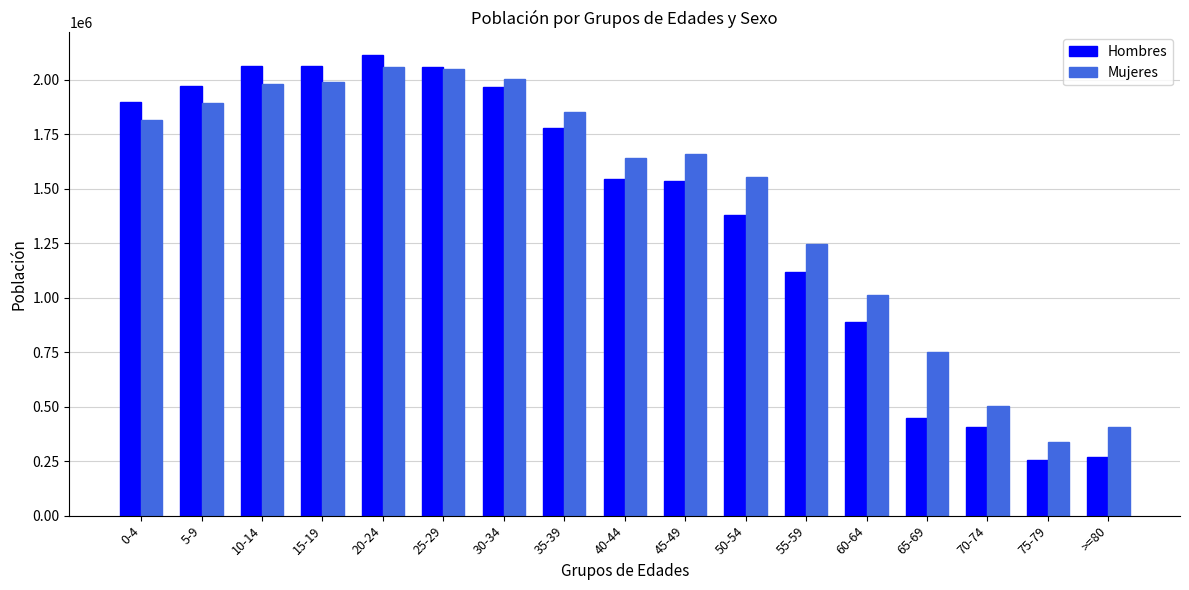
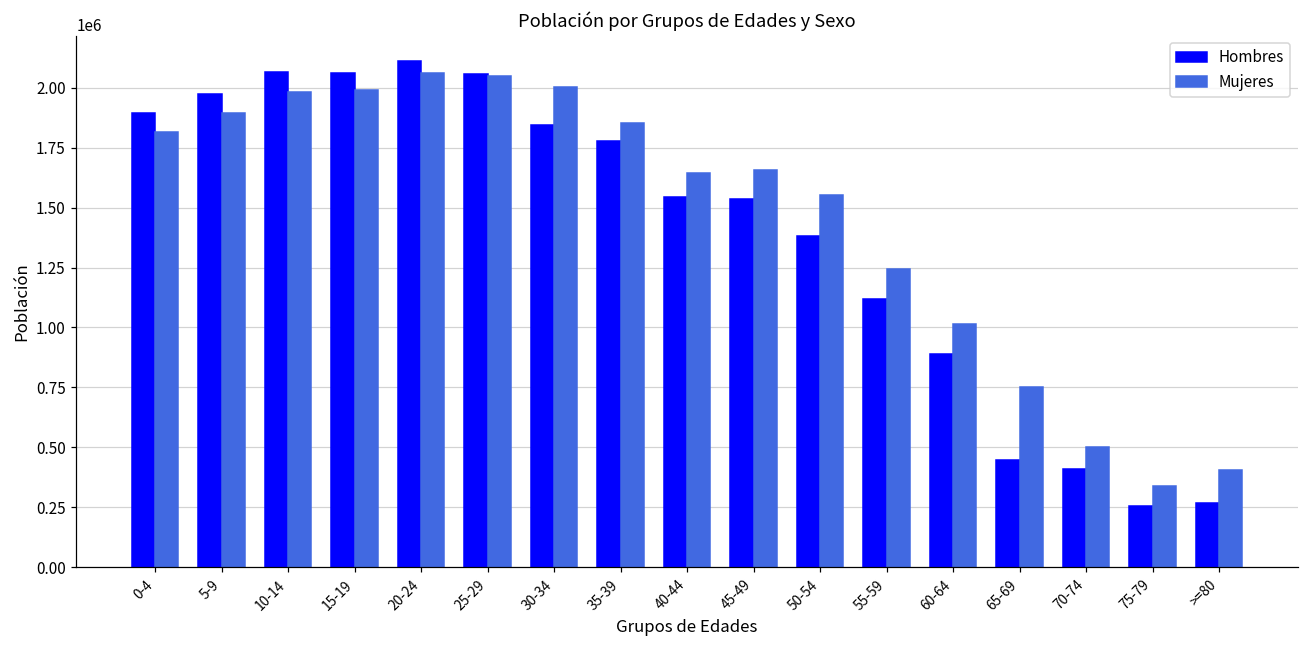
Hombres, 30-34: 1960000 -> 1840000
